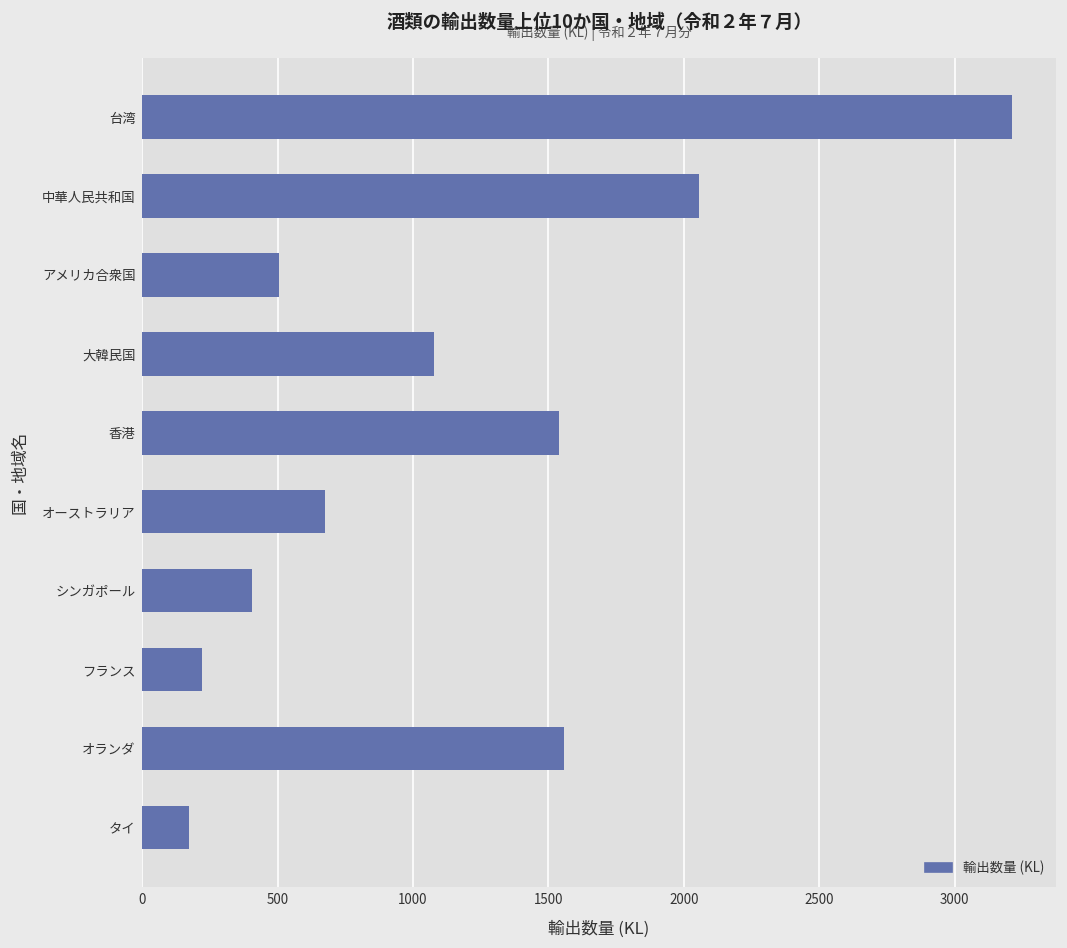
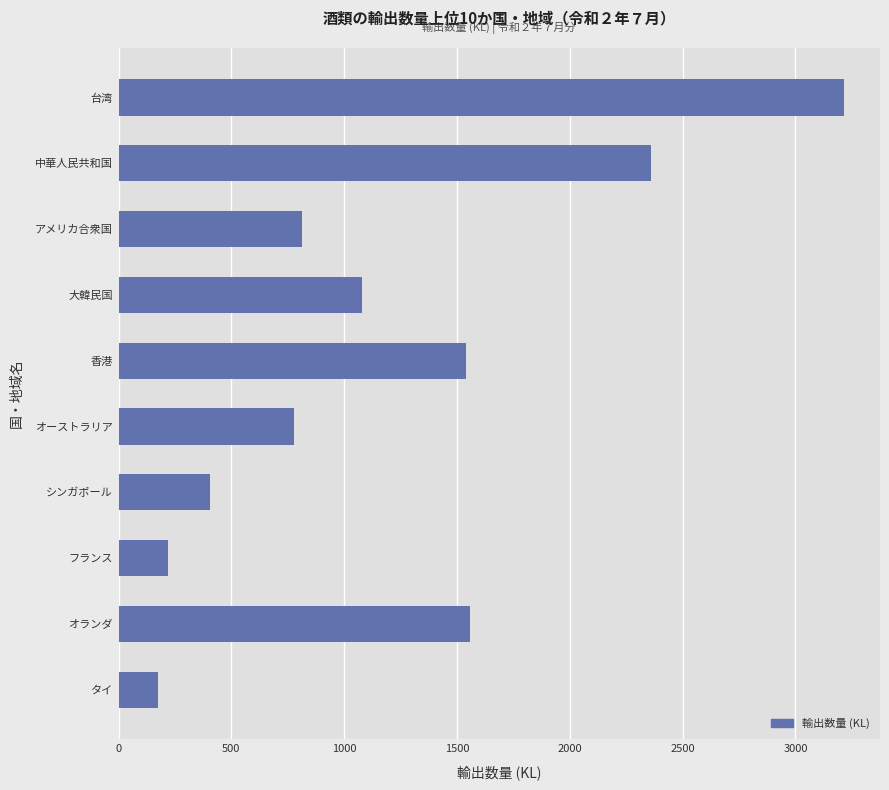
中華人民共和国: 2060 -> 2360
アメリカ合衆国: 500 -> 810
オーストラリア: 680 -> 780
